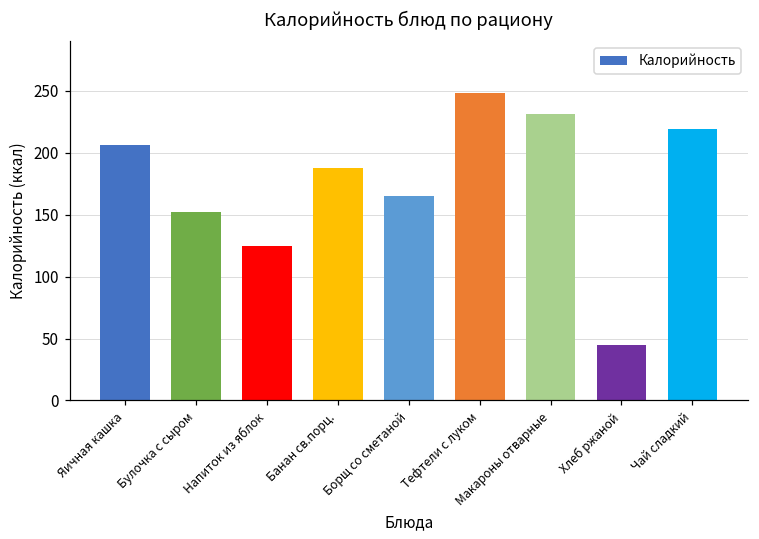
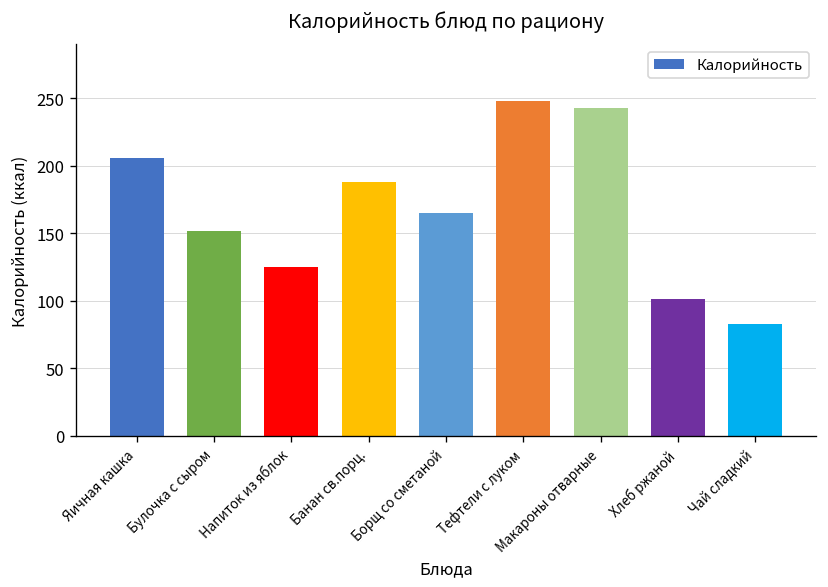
Макароны отварные: 231 -> 243
Хлеб ржаной: 45 -> 101
Чай сладкий: 219 -> 83
